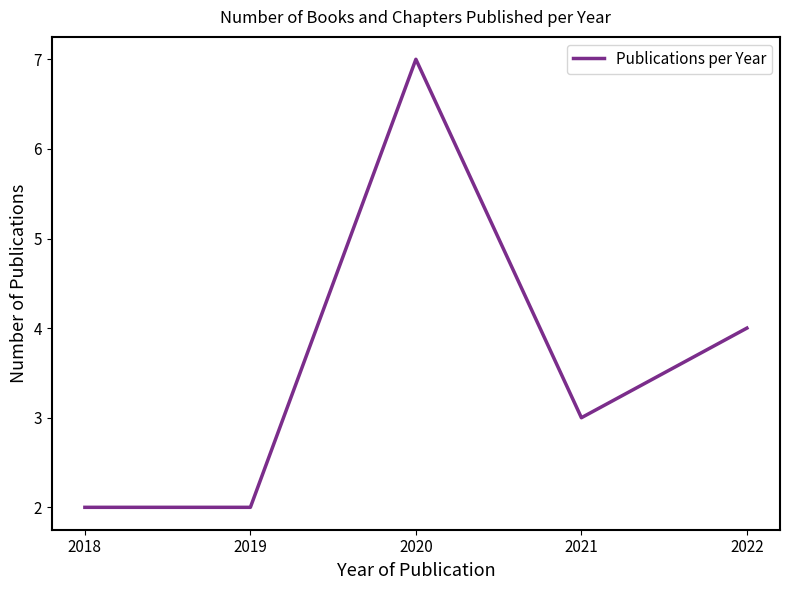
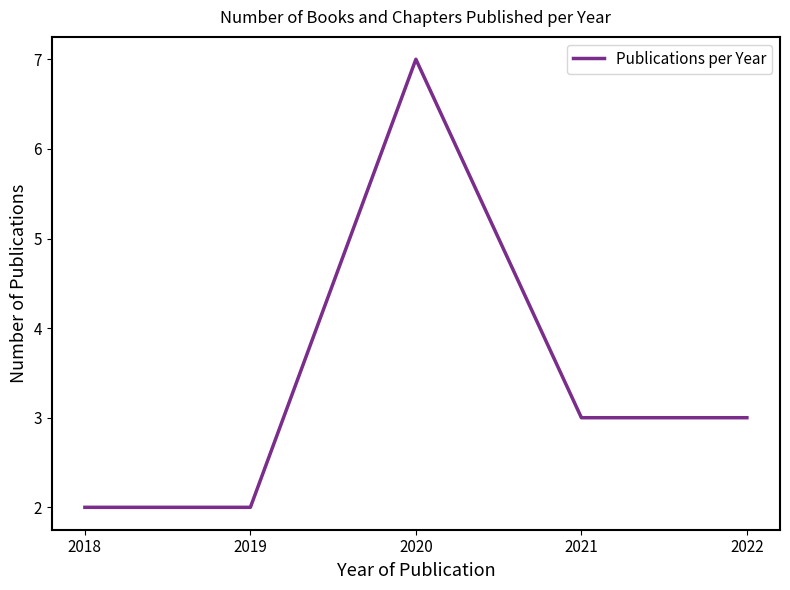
2022: 4 -> 3
